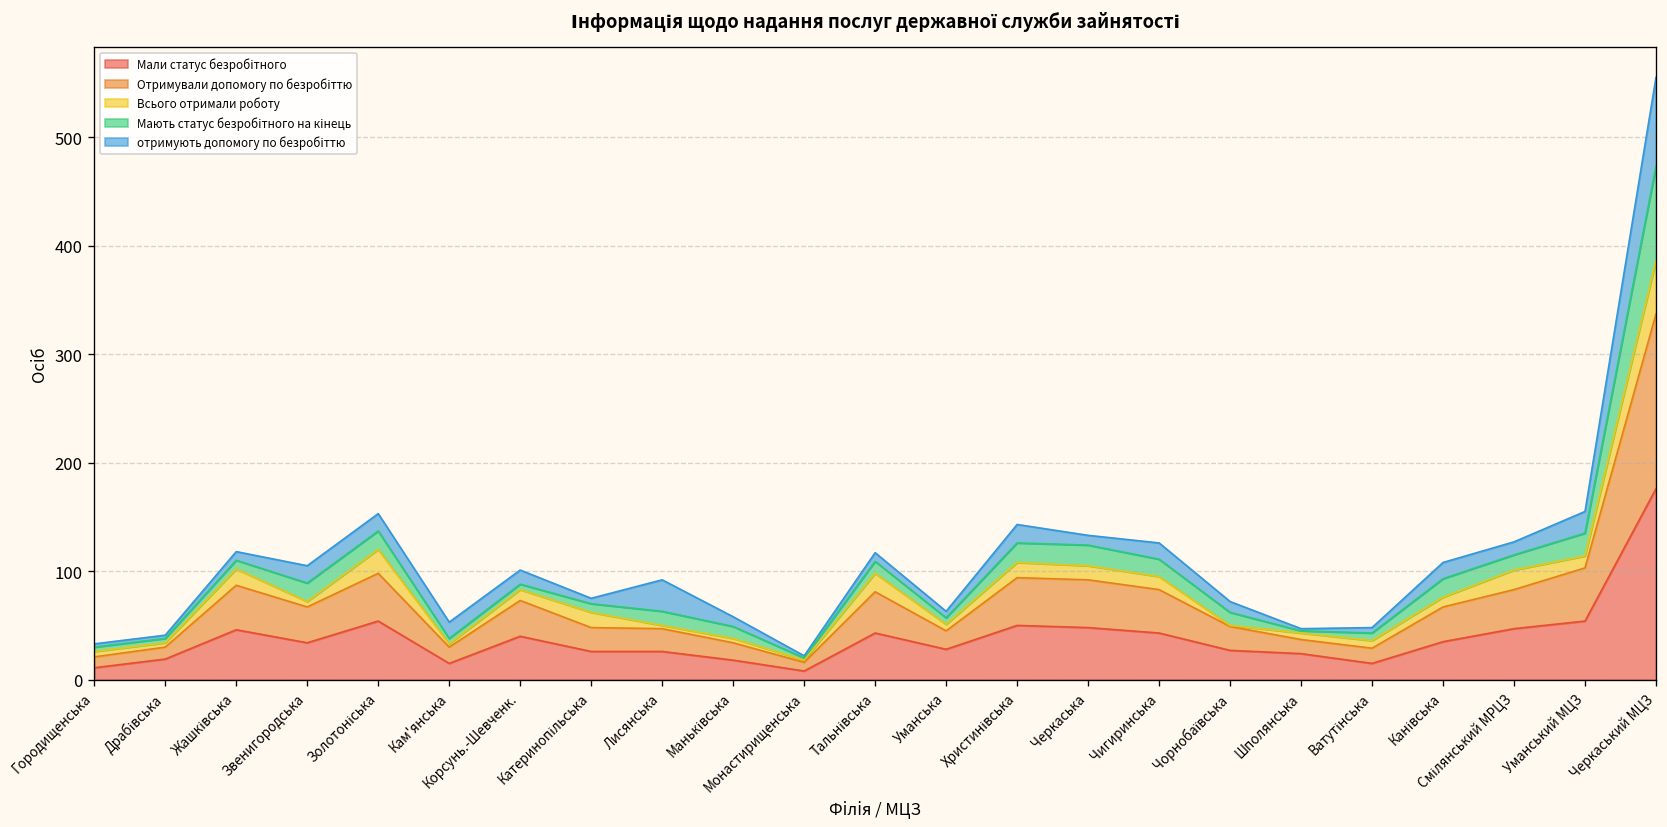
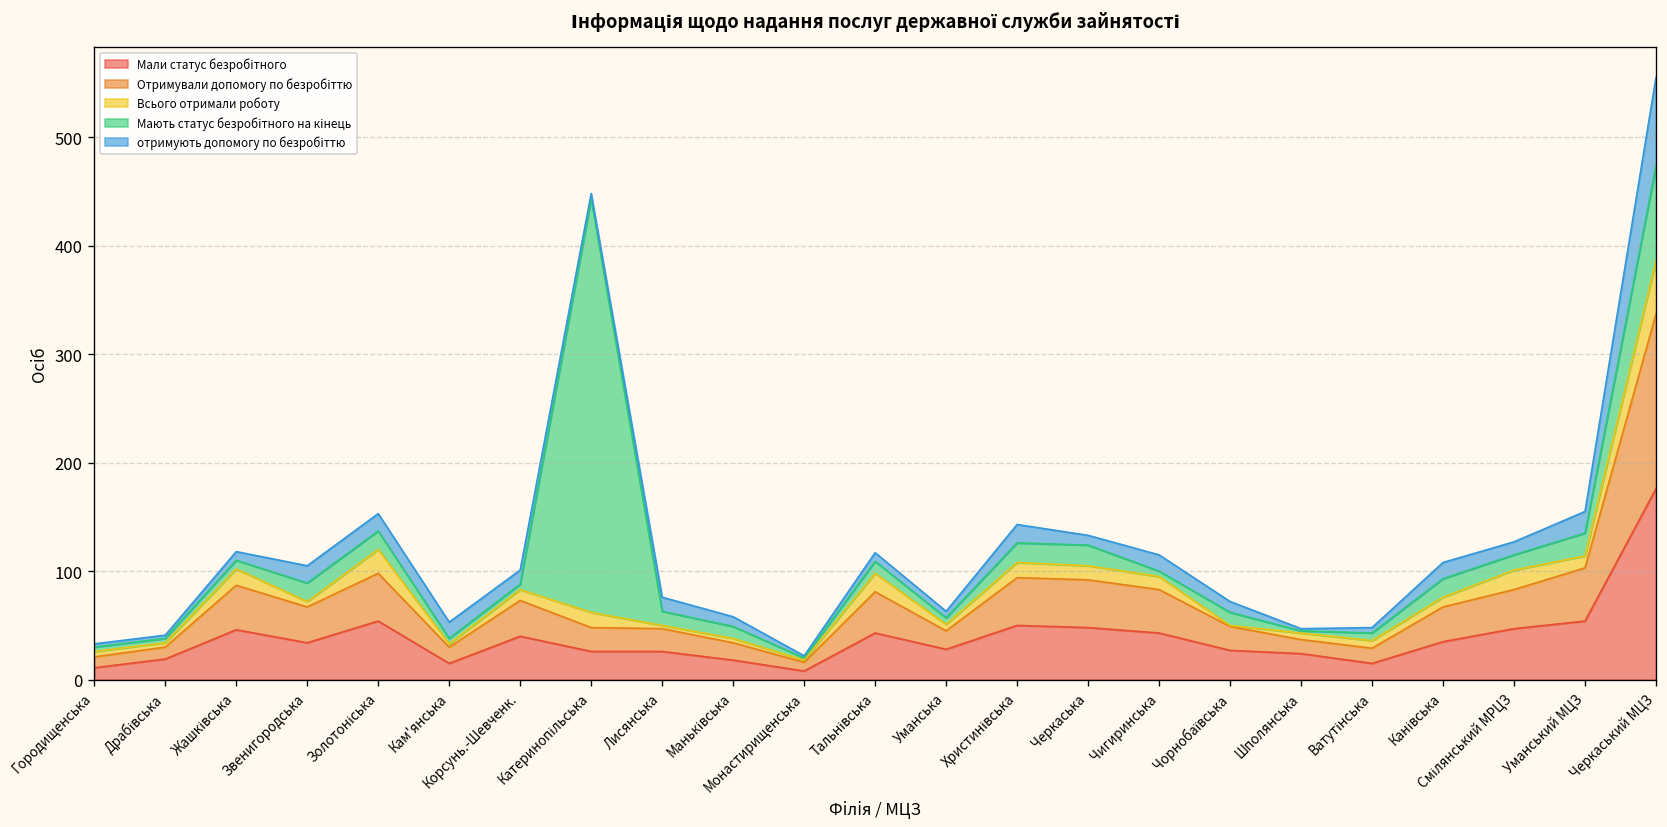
Мають статус безробітного на кінець, Катеринопільська: 10 -> 380
отримують допомогу по безробіттю, Лисянська: 30 -> 10
Мають статус безробітного на кінець, Чигиринська: 20 -> 10
